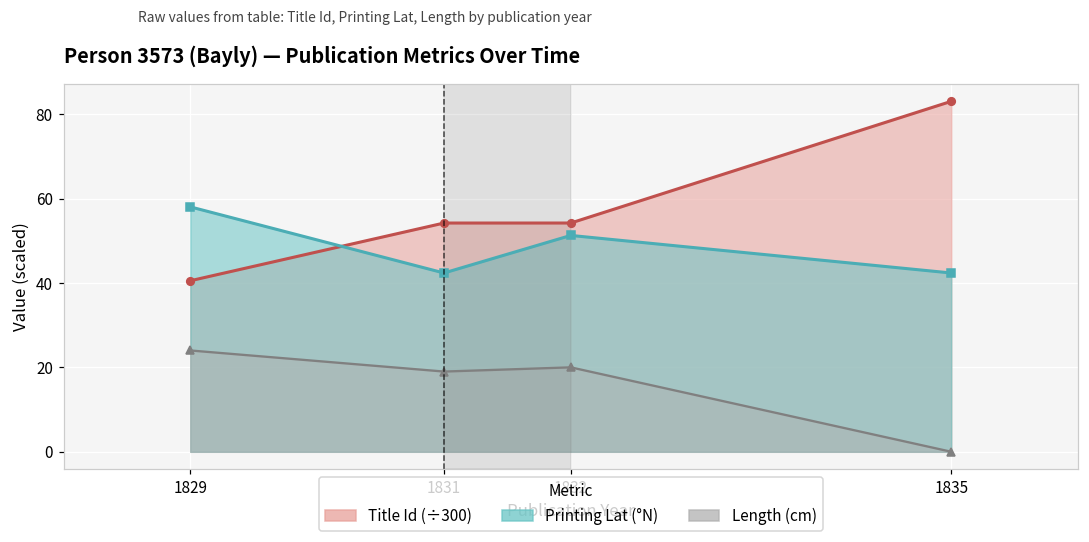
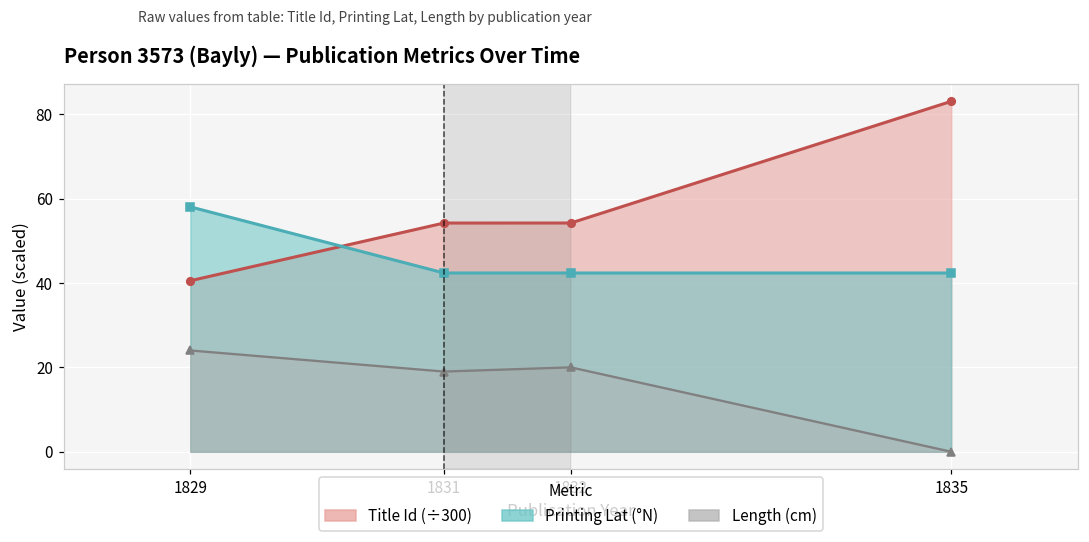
Printing Lat (°N), 1832: 51 -> 42
